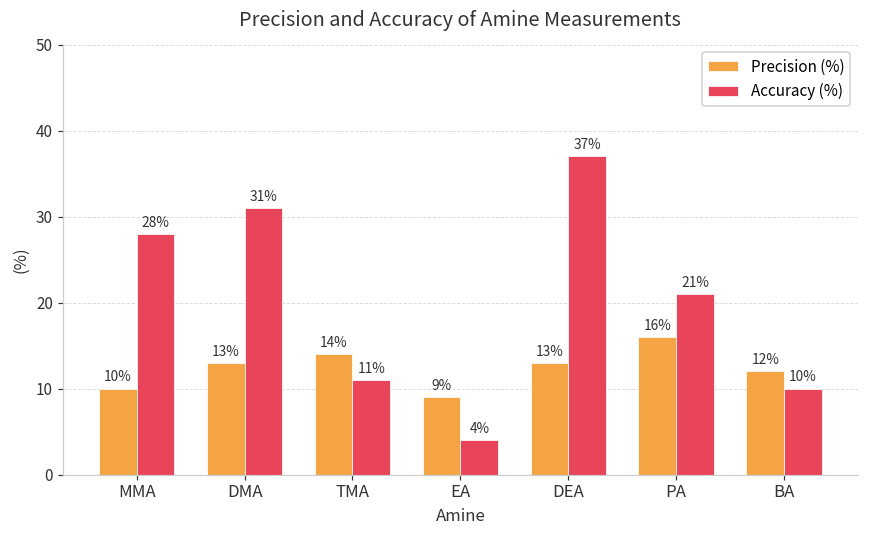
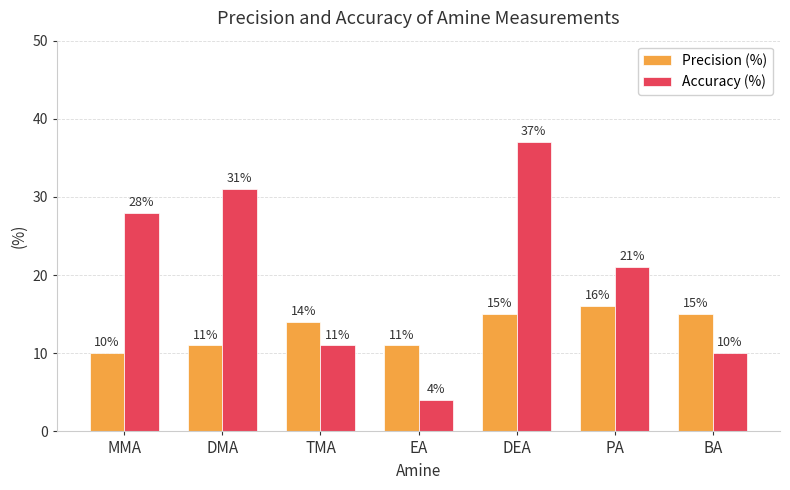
Precision (%), DMA: 13% -> 11%
Precision (%), EA: 9% -> 11%
Precision (%), DEA: 13% -> 15%
Precision (%), BA: 12% -> 15%
